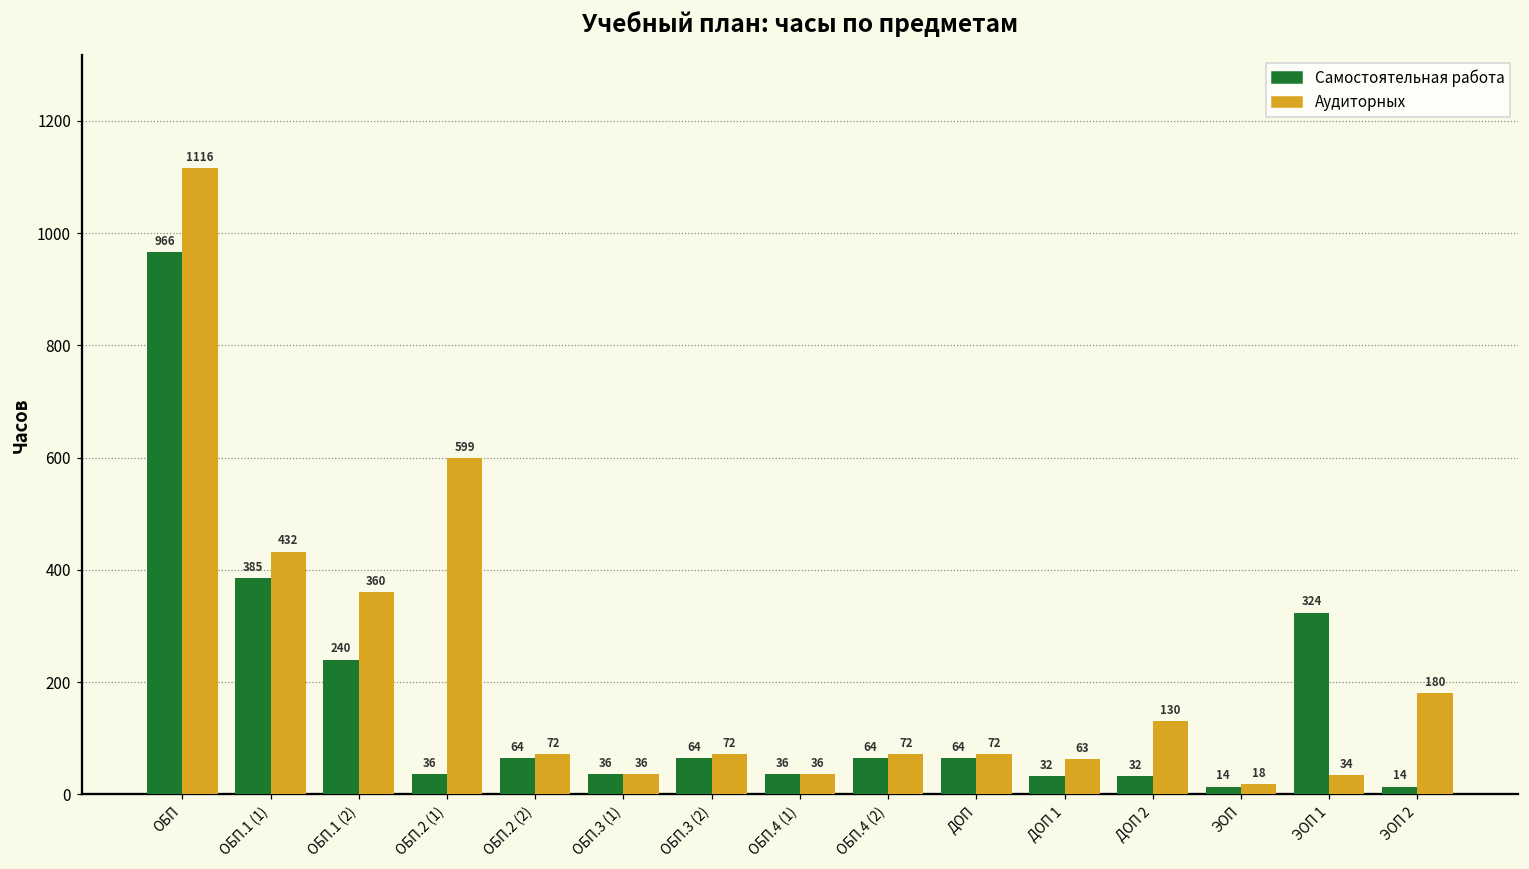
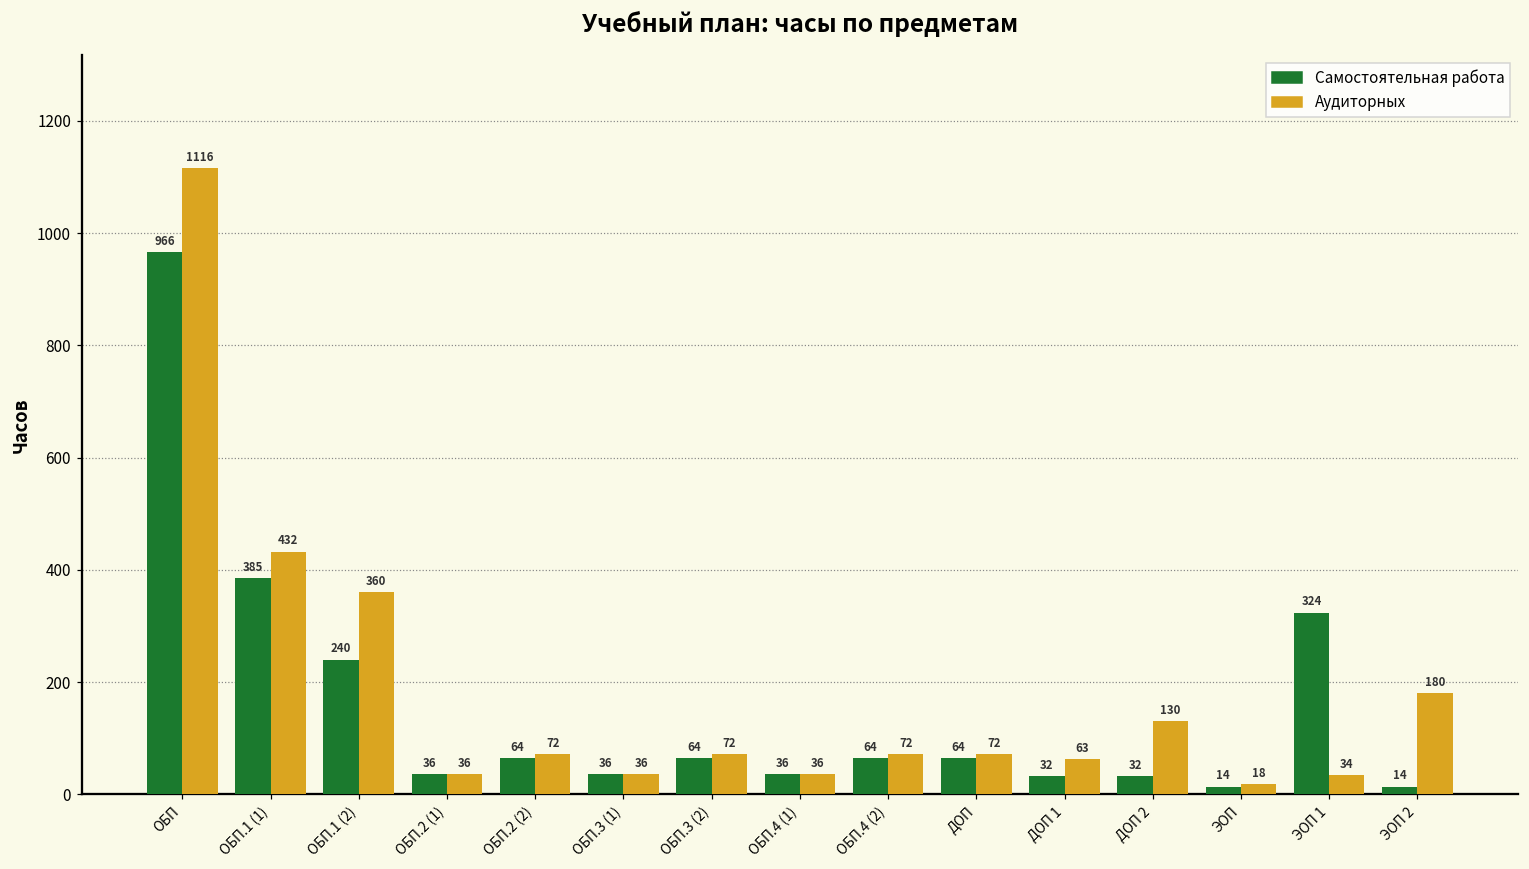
Аудиторных, ОБП.2 (1): 599 -> 36
